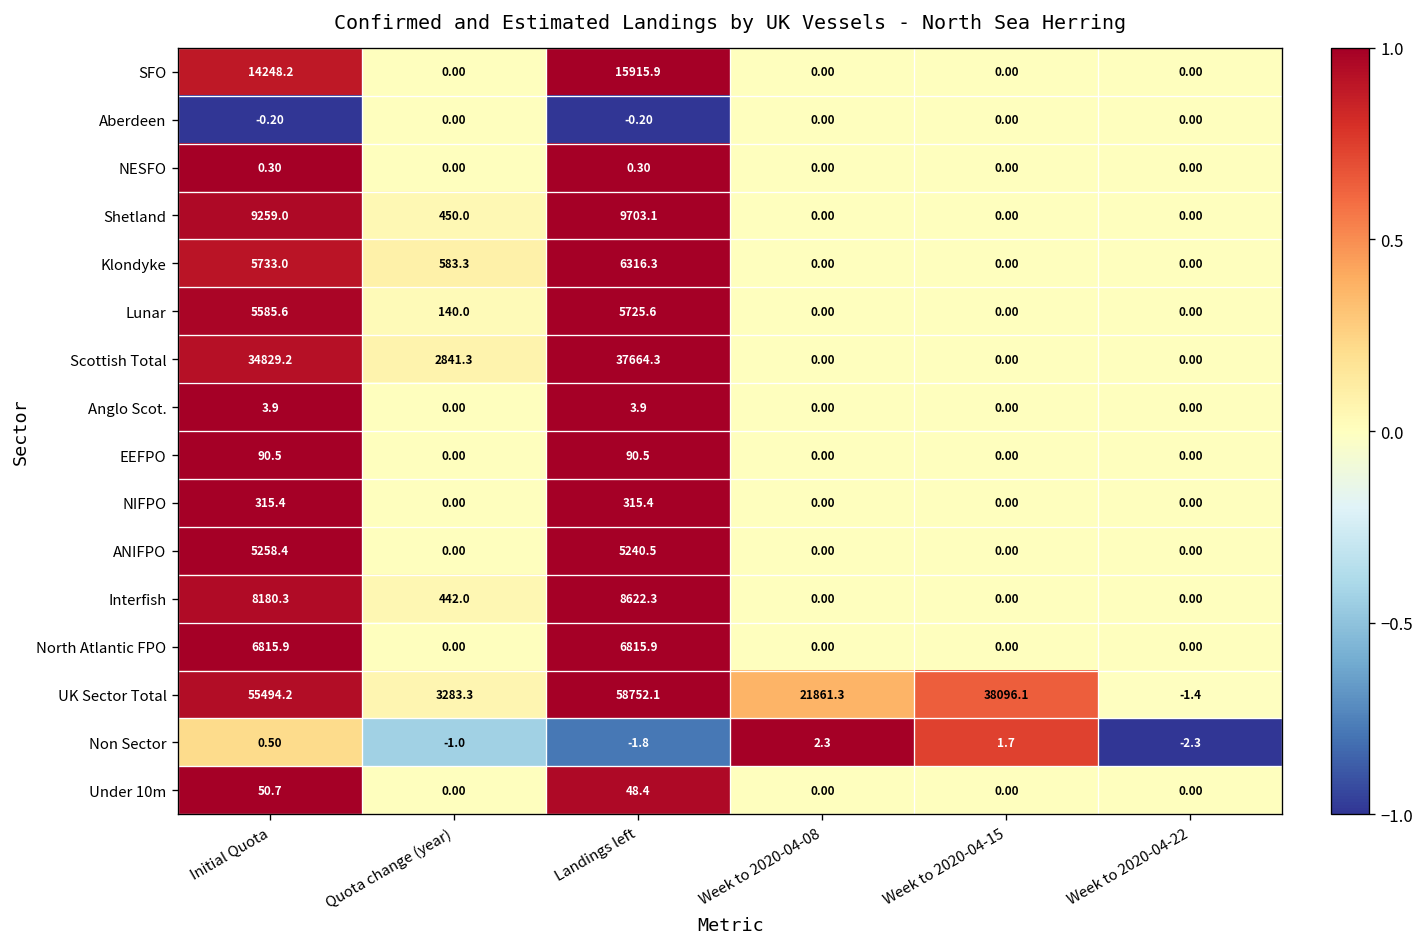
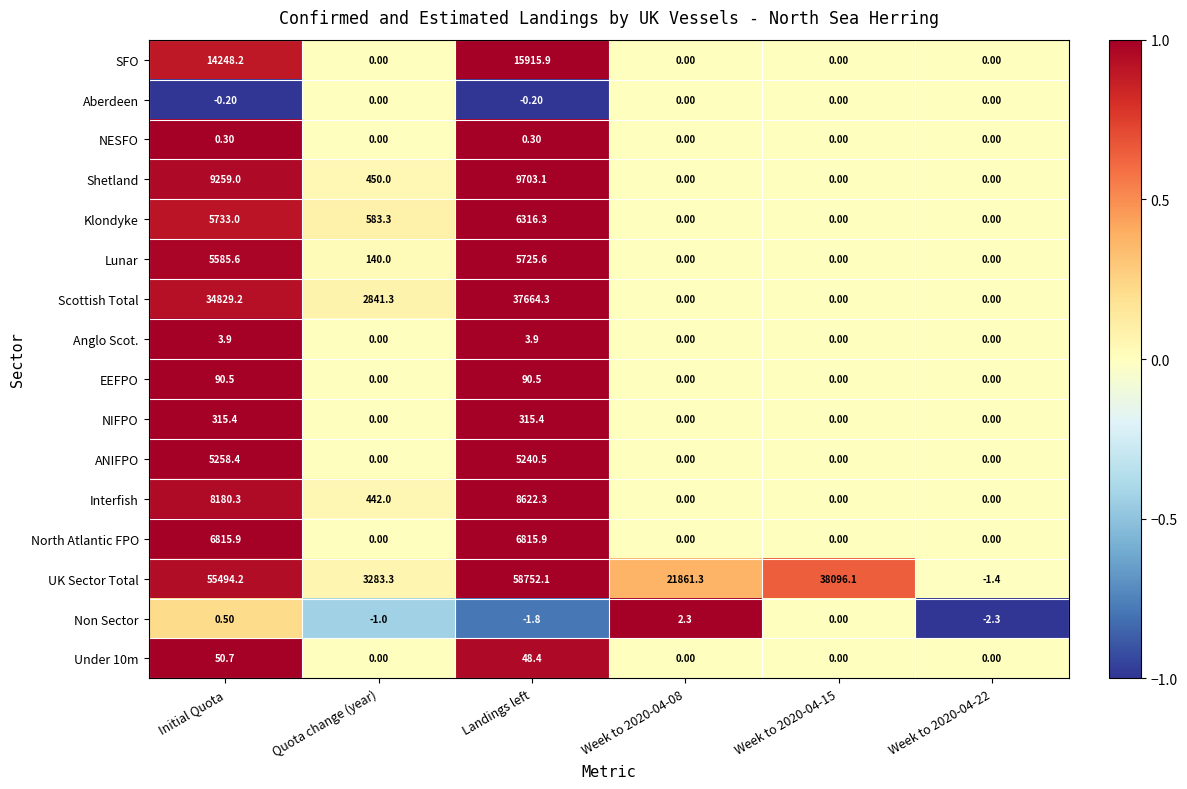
Non Sector, Week to 2020-04-15: 1.7 -> 0.00
